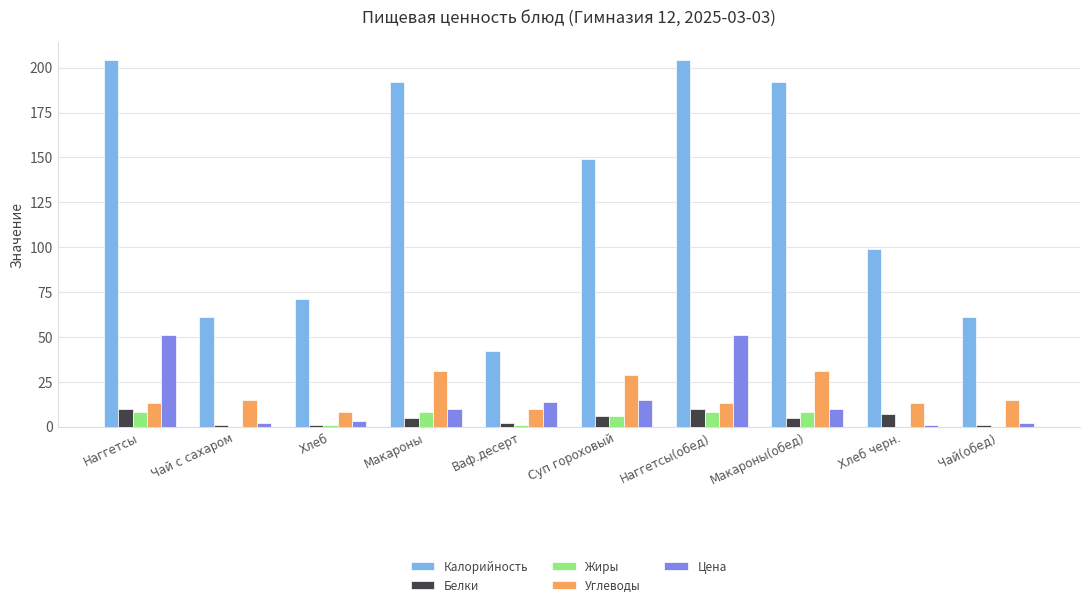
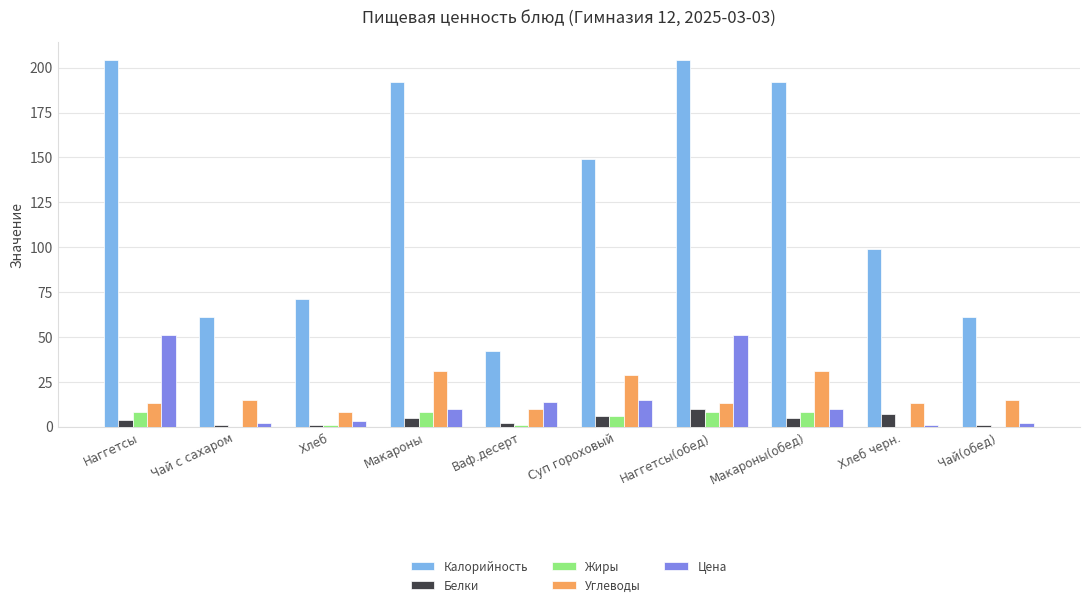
Белки, Наггетсы: 10 -> 4
